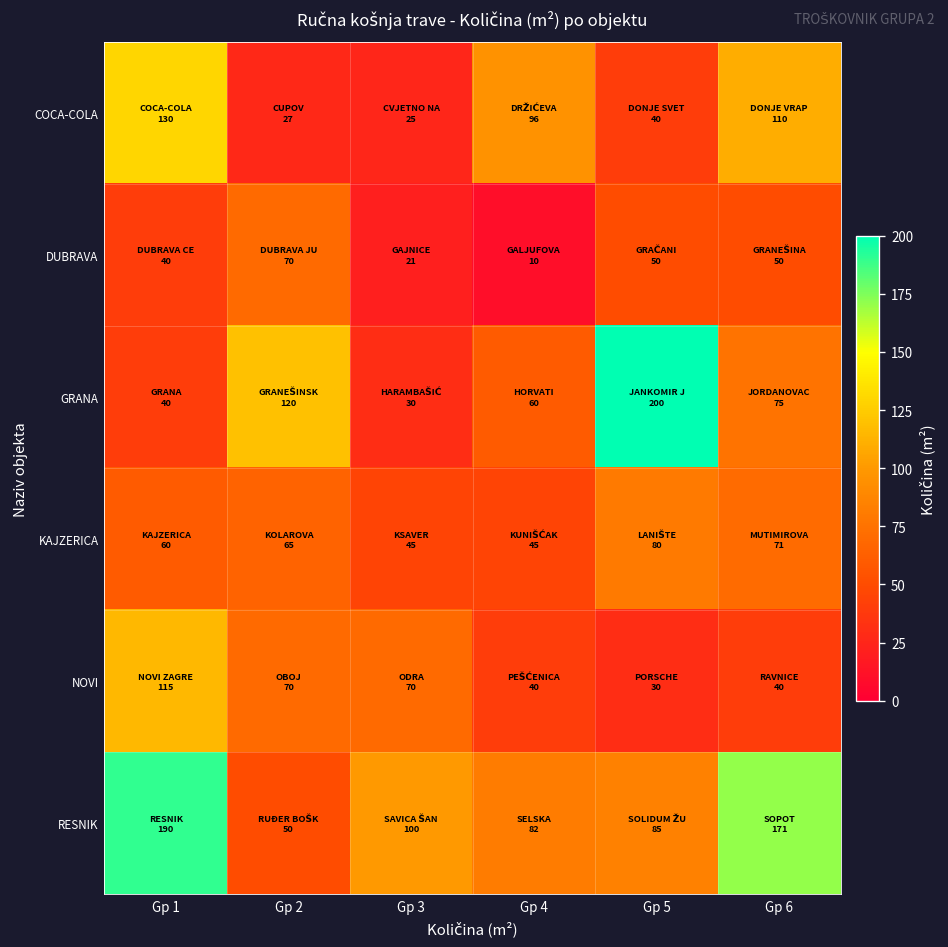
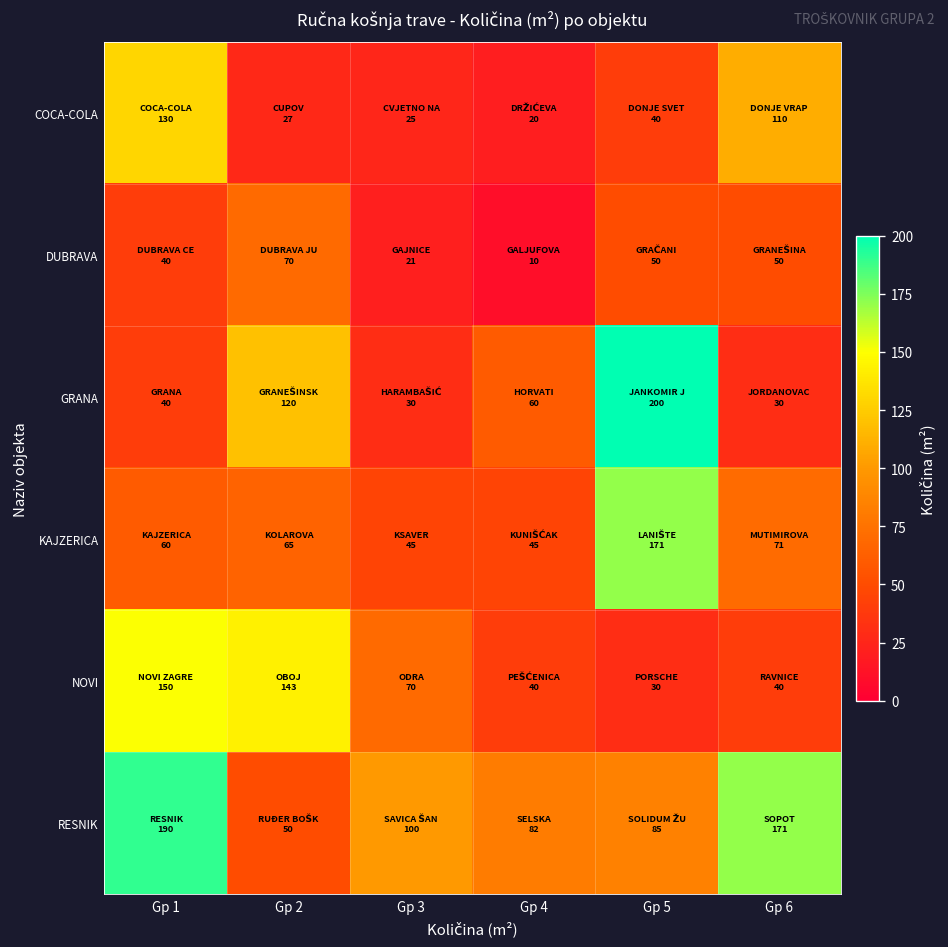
COCA-COLA, Gp 4: 96 -> 20
GRANA, Gp 6: 75 -> 30
KAJZERICA, Gp 5: 80 -> 171
NOVI, Gp 1: 115 -> 150
NOVI, Gp 2: 70 -> 143
